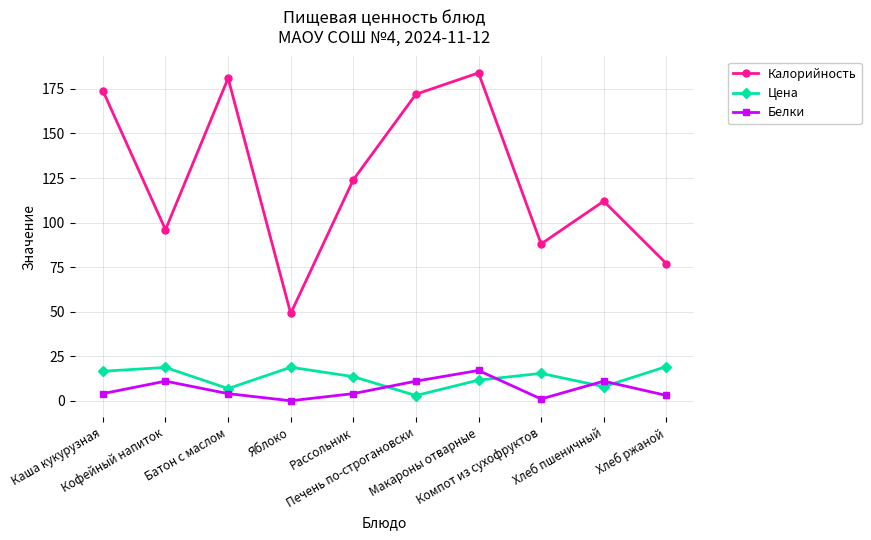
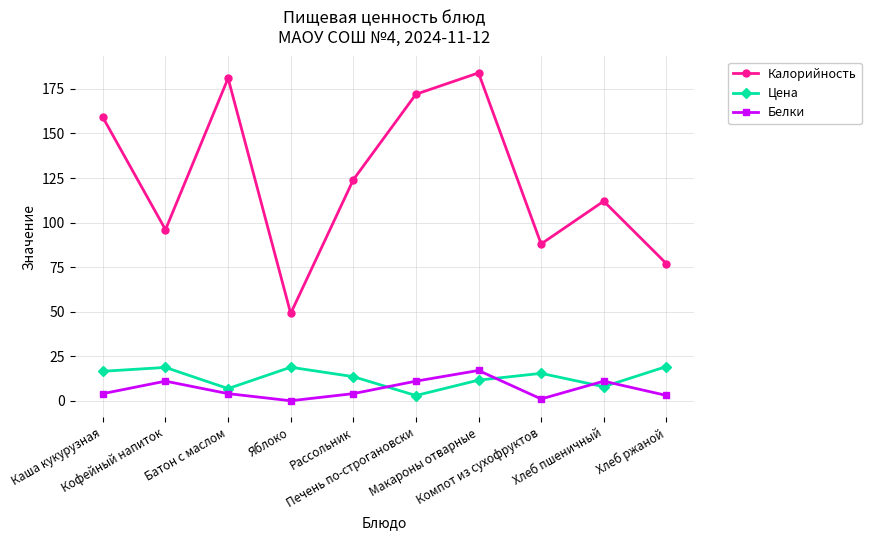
Калорийность, Каша кукурузная: 174 -> 159
